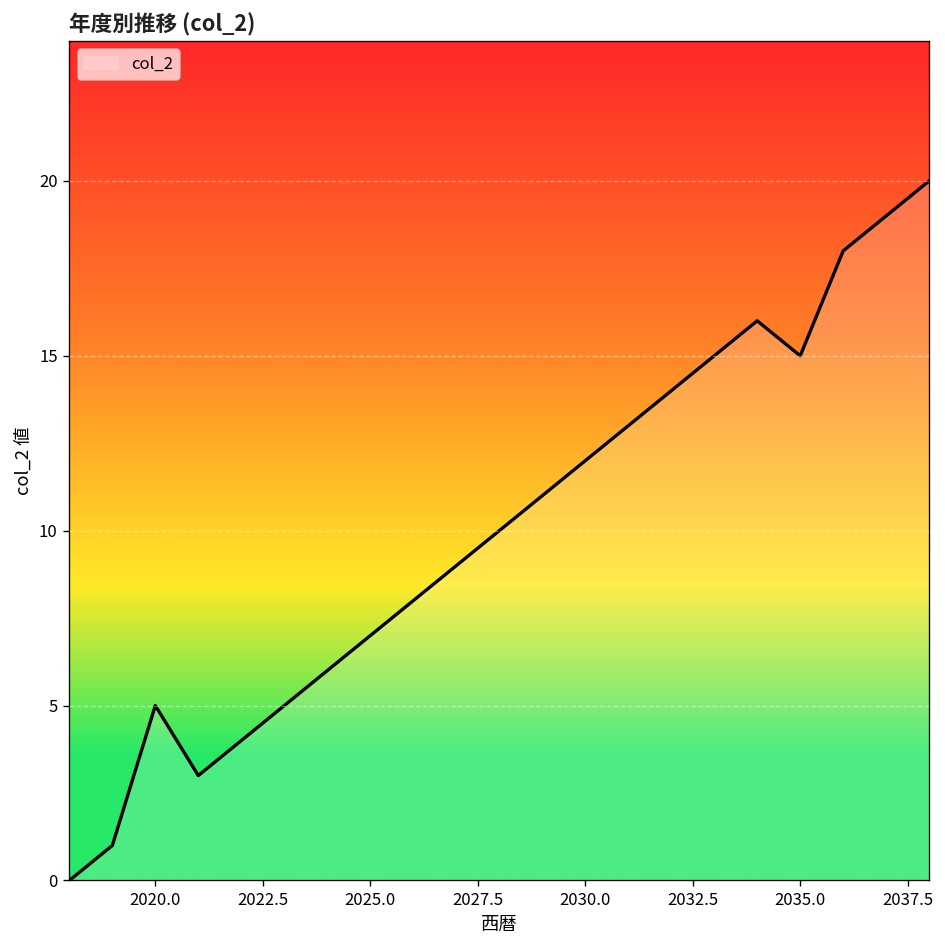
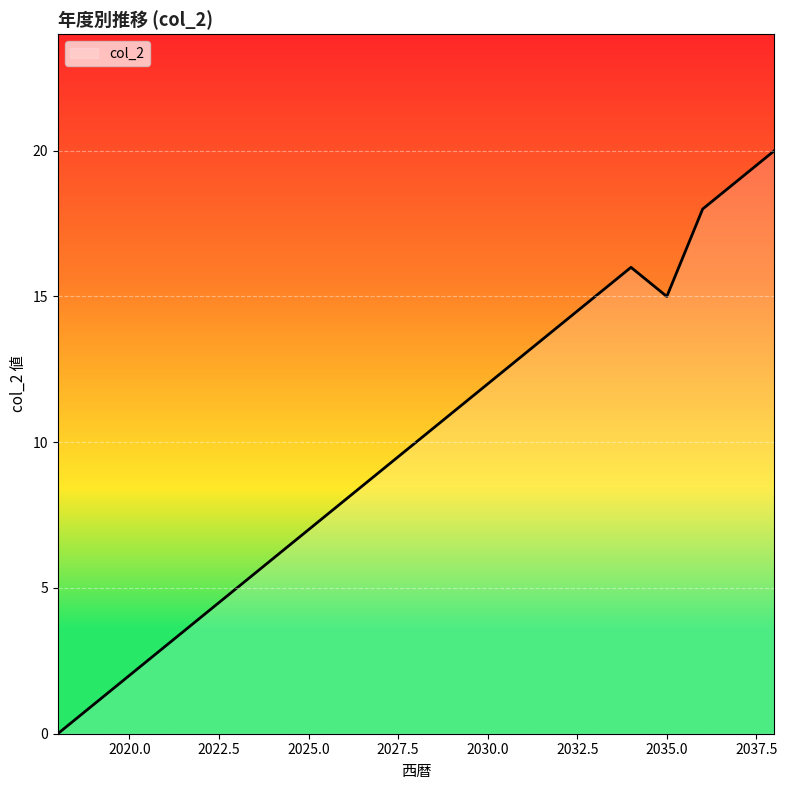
2020.0: 5 -> 2
